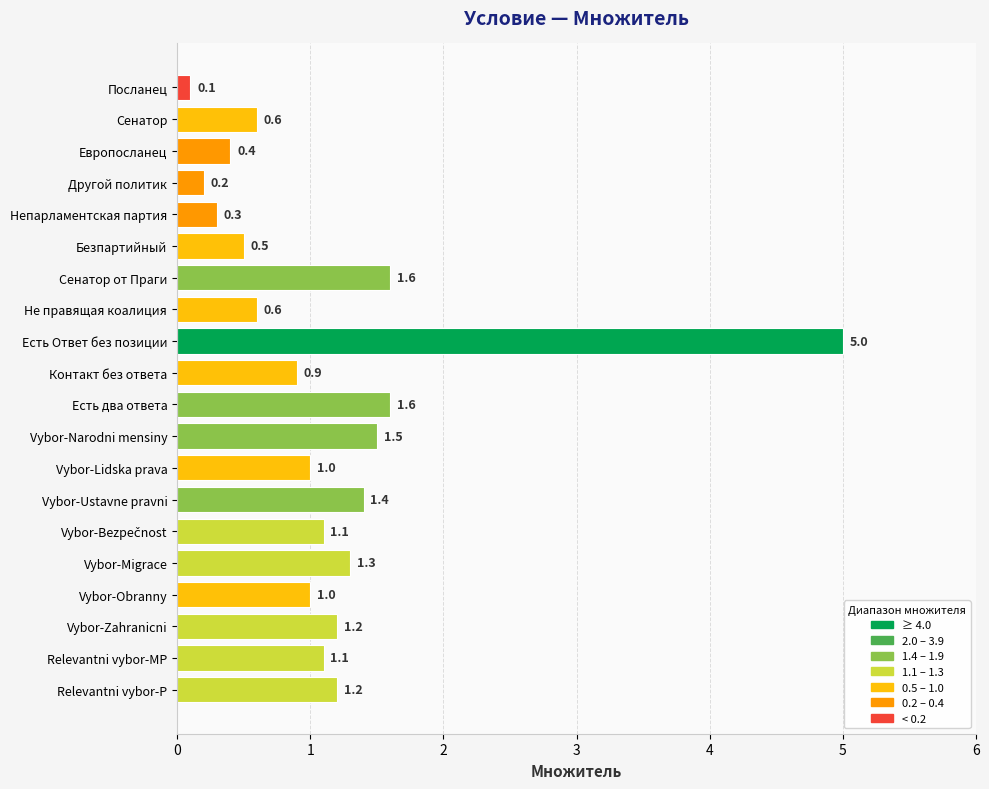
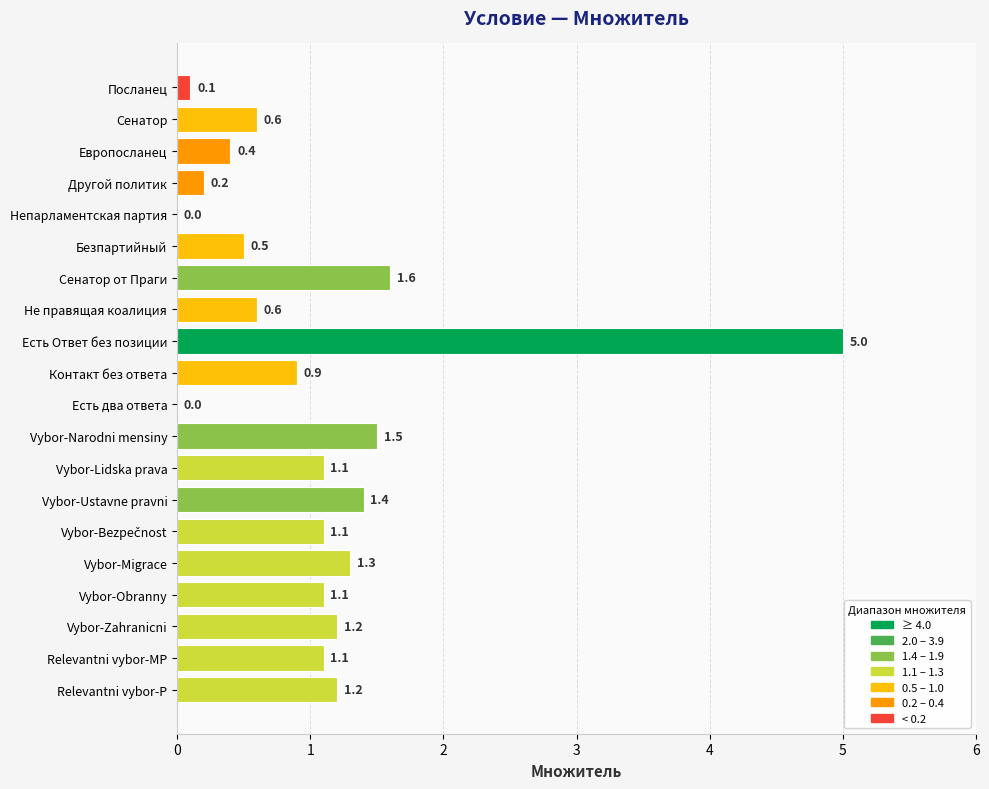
Непарламентская партия: 0.3 -> 0.0
Есть два ответа: 1.6 -> 0.0
Vybor-Lidska prava: 1.0 -> 1.1
Vybor-Obranny: 1.0 -> 1.1
